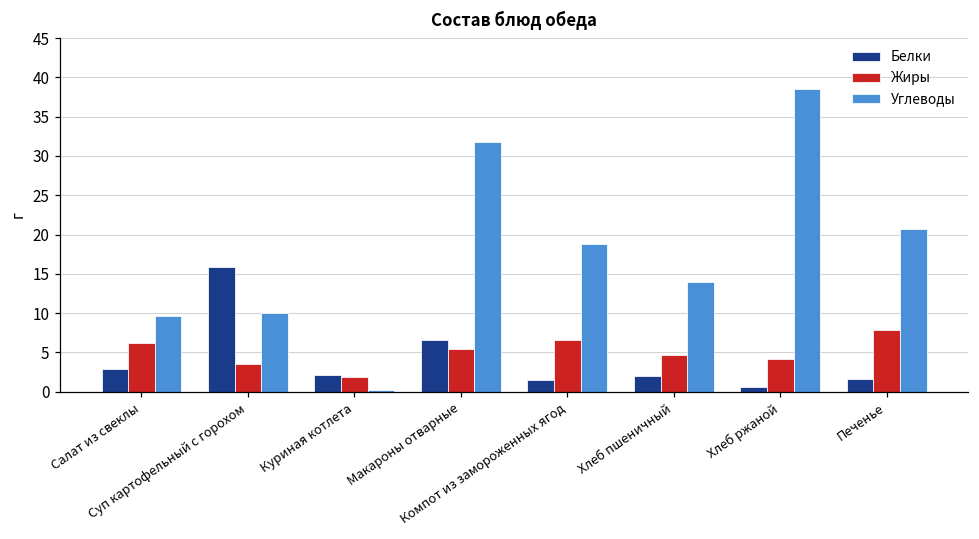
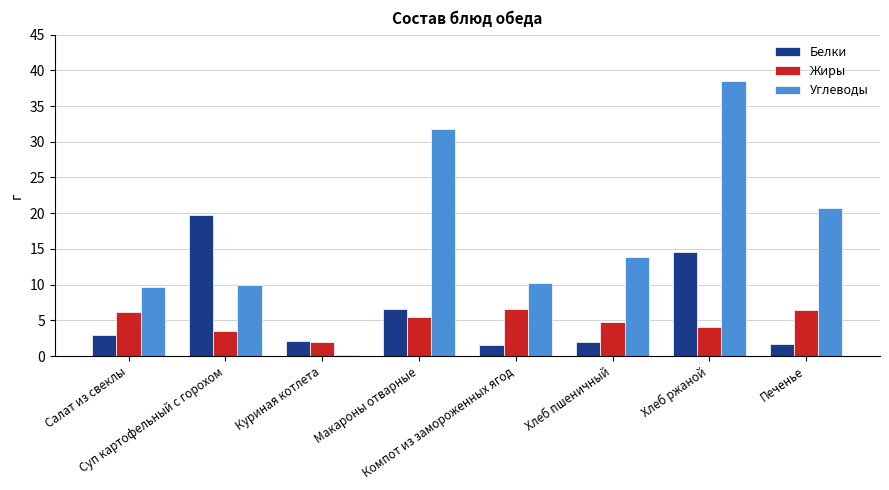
Белки, Суп картофельный с горохом: 16 -> 20
Углеводы, Компот из замороженных ягод: 19 -> 10
Белки, Хлеб ржаной: 1 -> 15
Жиры, Печенье: 8 -> 6
